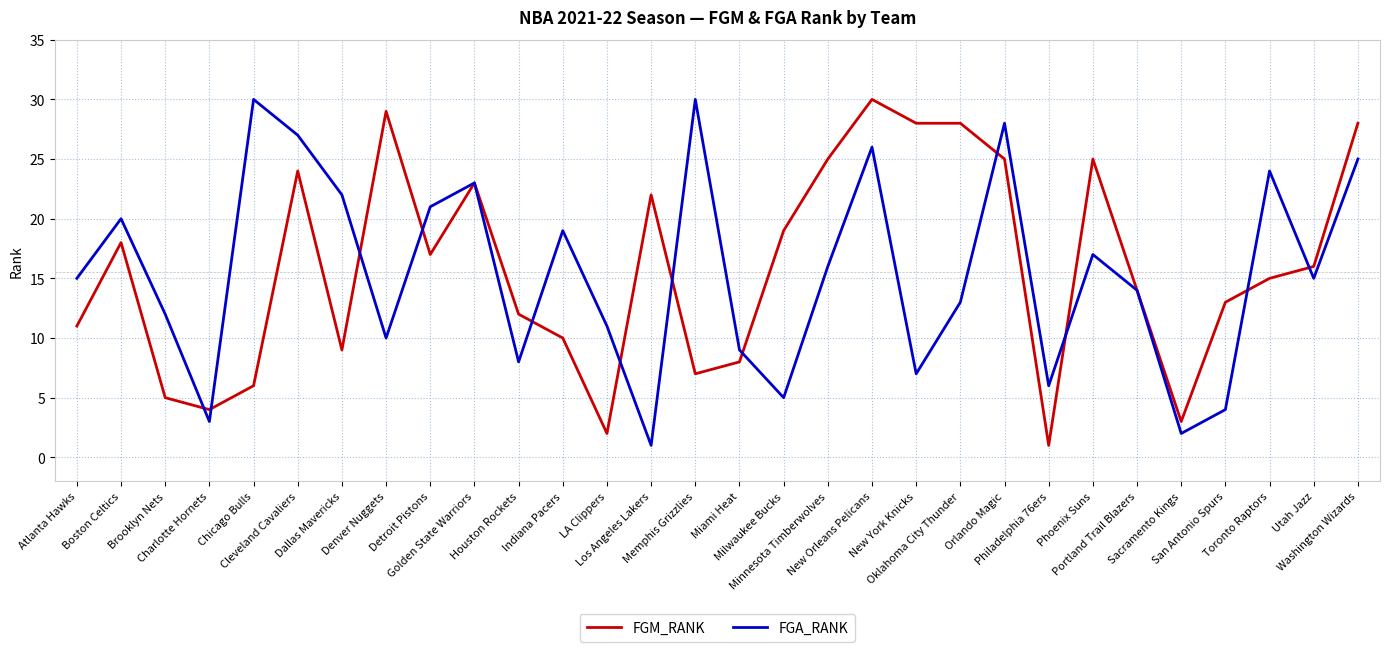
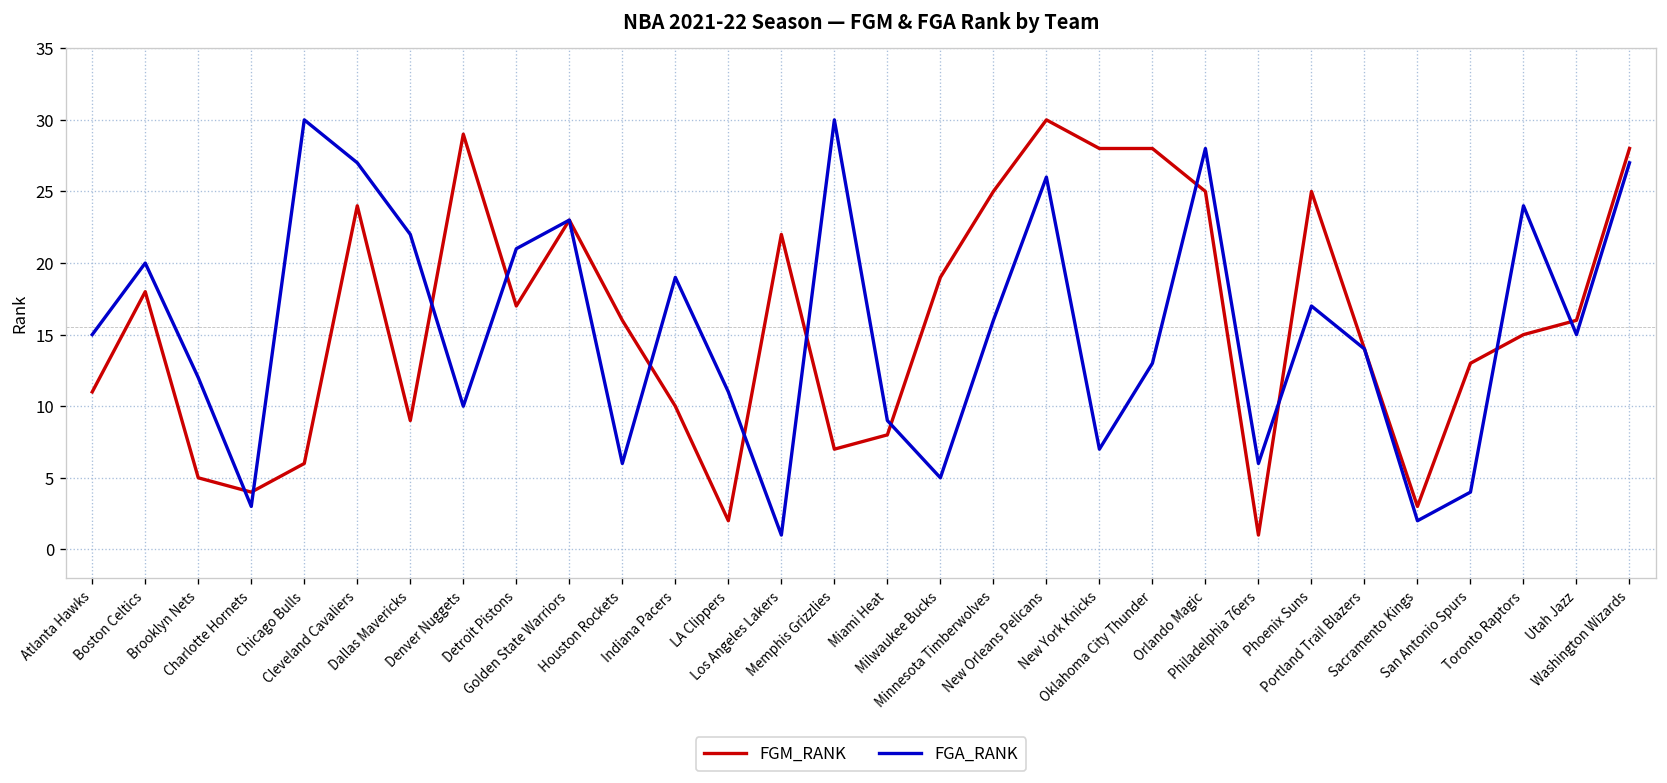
FGM_RANK, Houston Rockets: 12 -> 16
FGA_RANK, Houston Rockets: 8 -> 6
FGA_RANK, Washington Wizards: 25 -> 27
